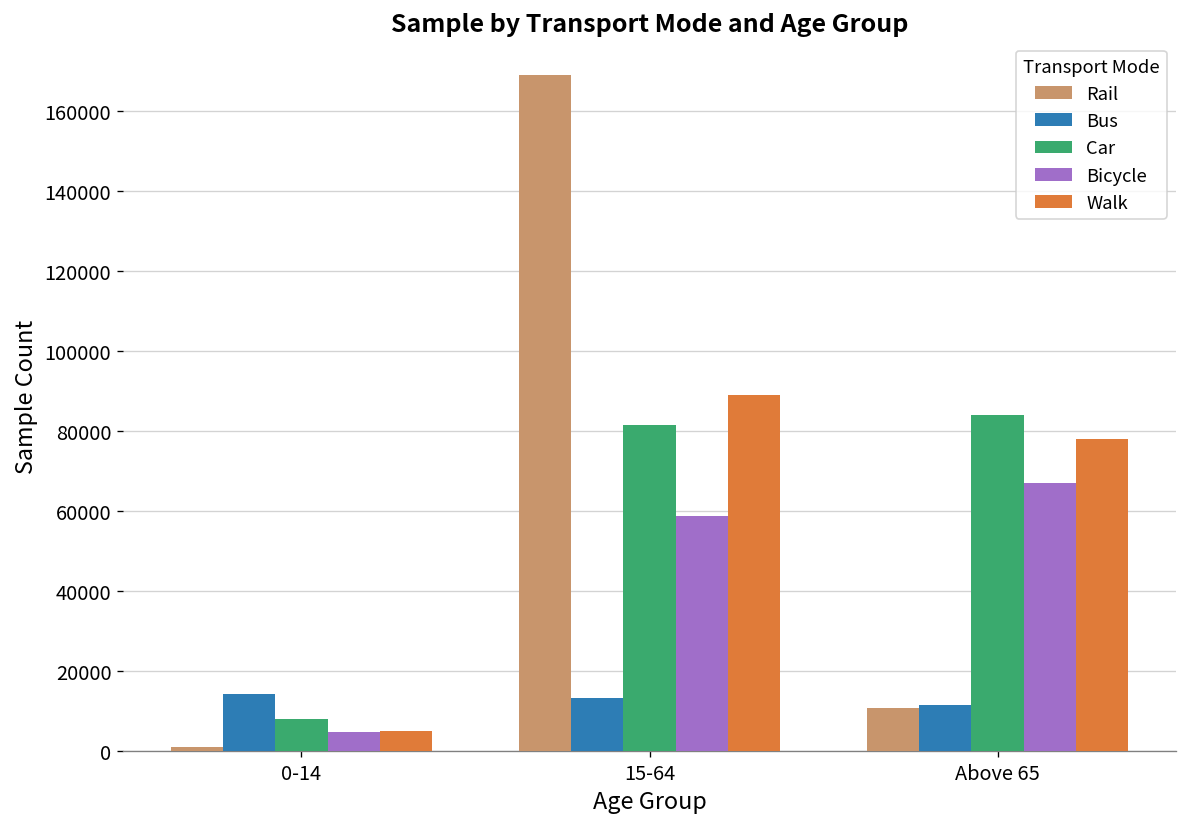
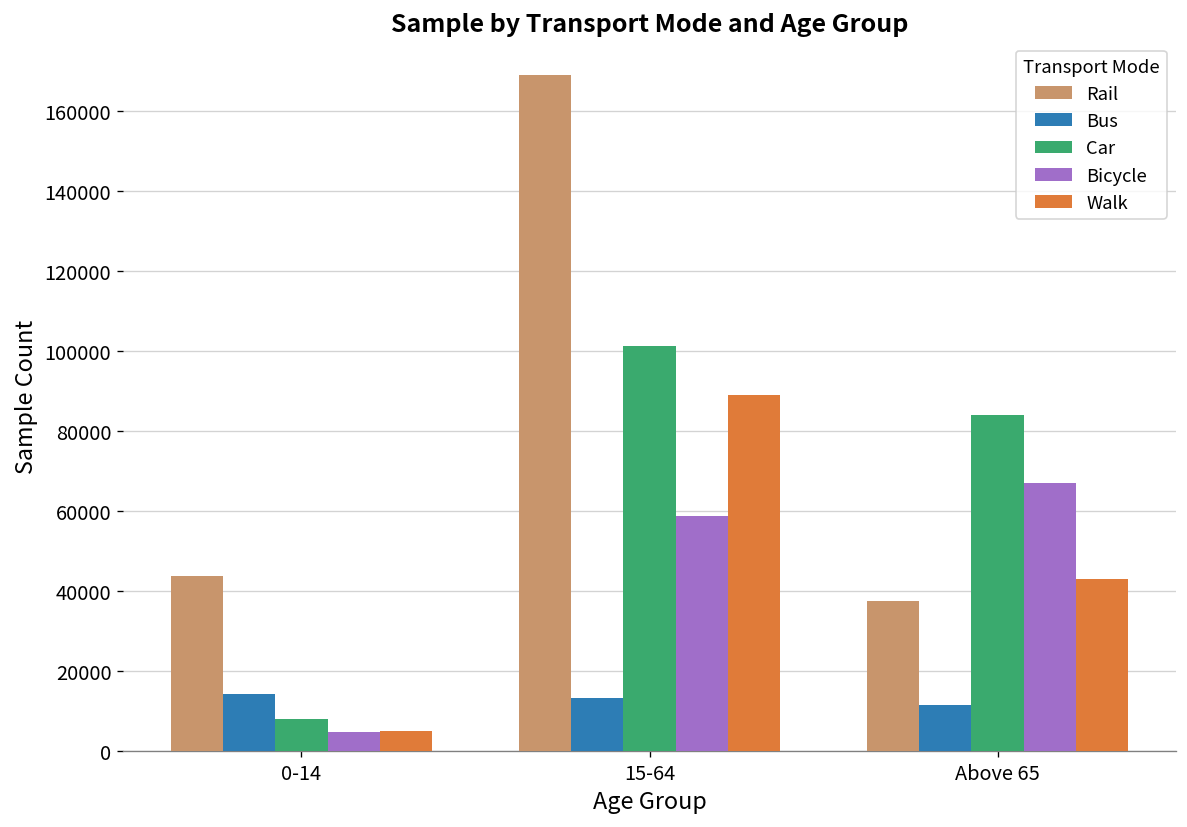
Rail, 0-14: 1000 -> 44000
Car, 15-64: 82000 -> 101000
Rail, Above 65: 11000 -> 38000
Walk, Above 65: 78000 -> 43000
